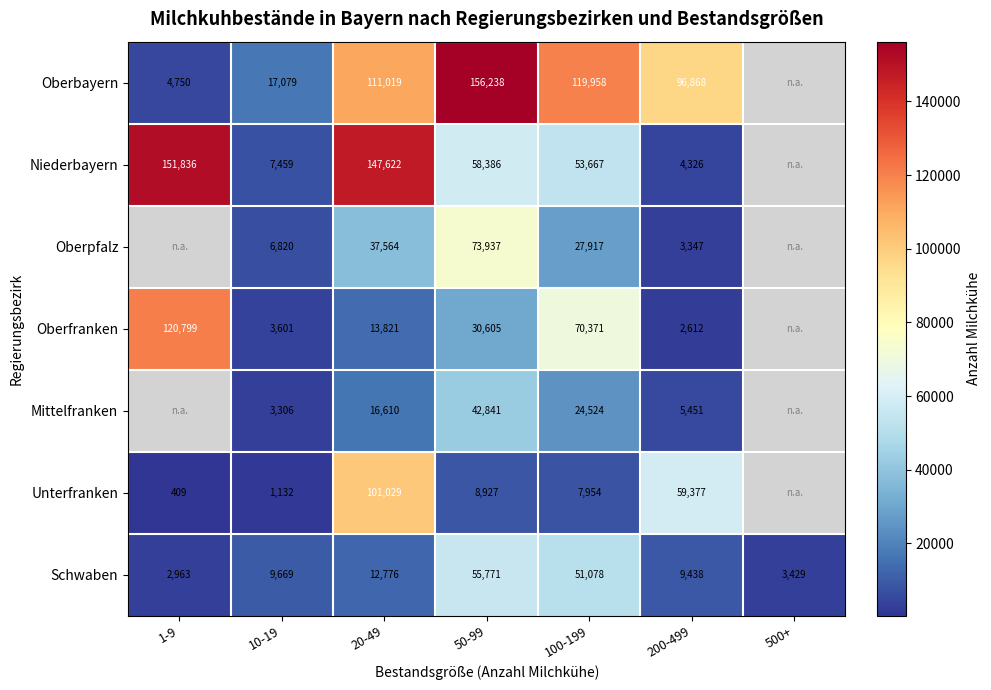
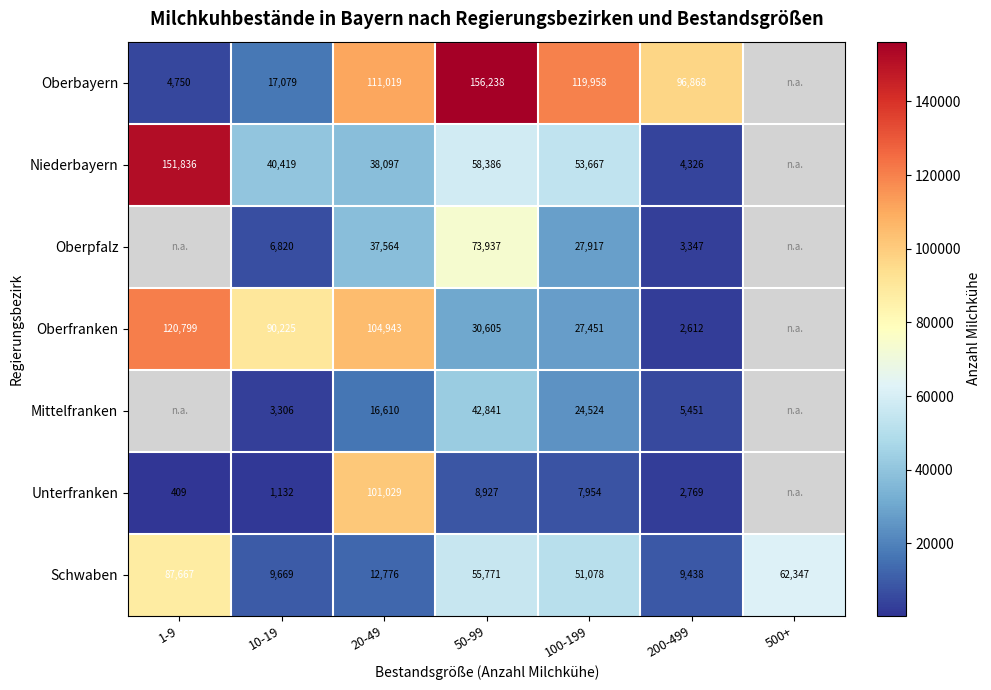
Niederbayern, 10-19: 7,459 -> 40,419
Niederbayern, 20-49: 147,622 -> 38,097
Oberfranken, 10-19: 3,601 -> 90,225
Oberfranken, 20-49: 13,821 -> 104,943
Oberfranken, 100-199: 70,371 -> 27,451
Unterfranken, 200-499: 59,377 -> 2,769
Schwaben, 1-9: 2,963 -> 87,667
Schwaben, 500+: 3,429 -> 62,347
